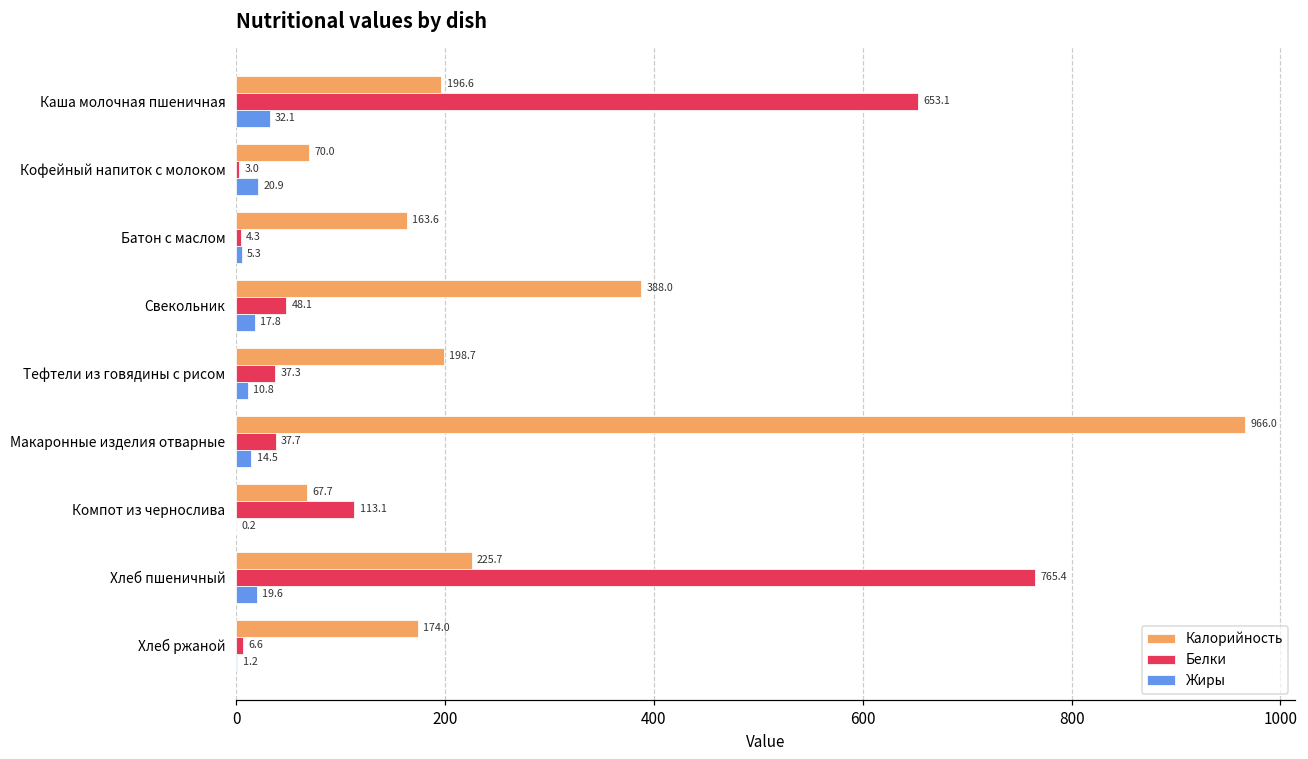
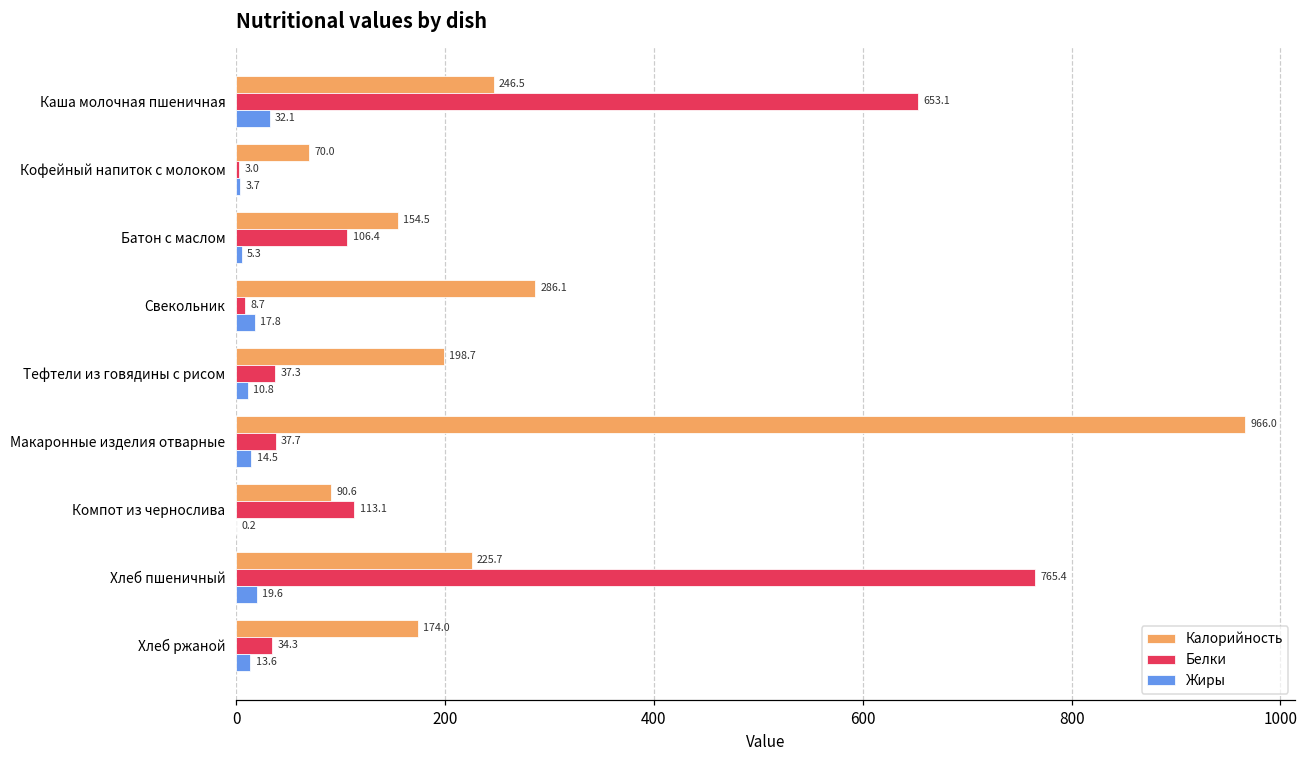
Калорийность, Каша молочная пшеничная: 196.6 -> 246.5
Жиры, Кофейный напиток с молоком: 20.9 -> 3.7
Калорийность, Батон с маслом: 163.6 -> 154.5
Белки, Батон с маслом: 4.3 -> 106.4
Калорийность, Свекольник: 388.0 -> 286.1
Белки, Свекольник: 48.1 -> 8.7
Калорийность, Компот из чернослива: 67.7 -> 90.6
Белки, Хлеб ржаной: 6.6 -> 34.3
Жиры, Хлеб ржаной: 1.2 -> 13.6
